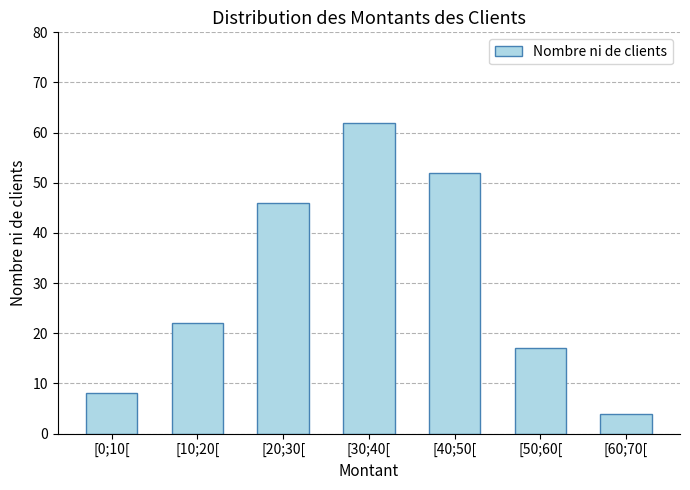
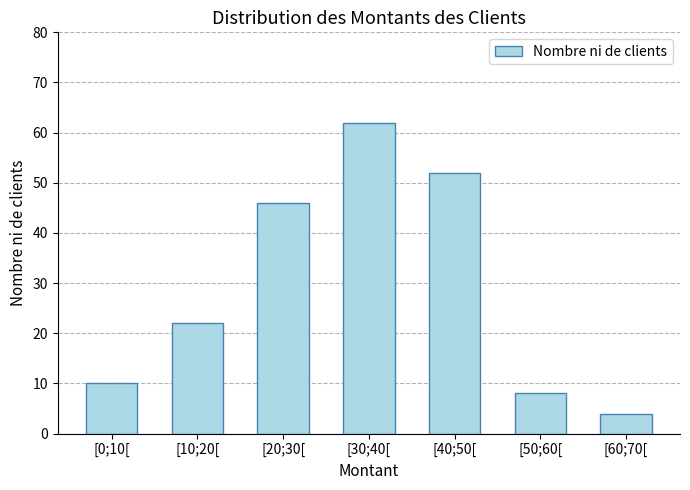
[0;10[: 8 -> 10
[50;60[: 17 -> 8
